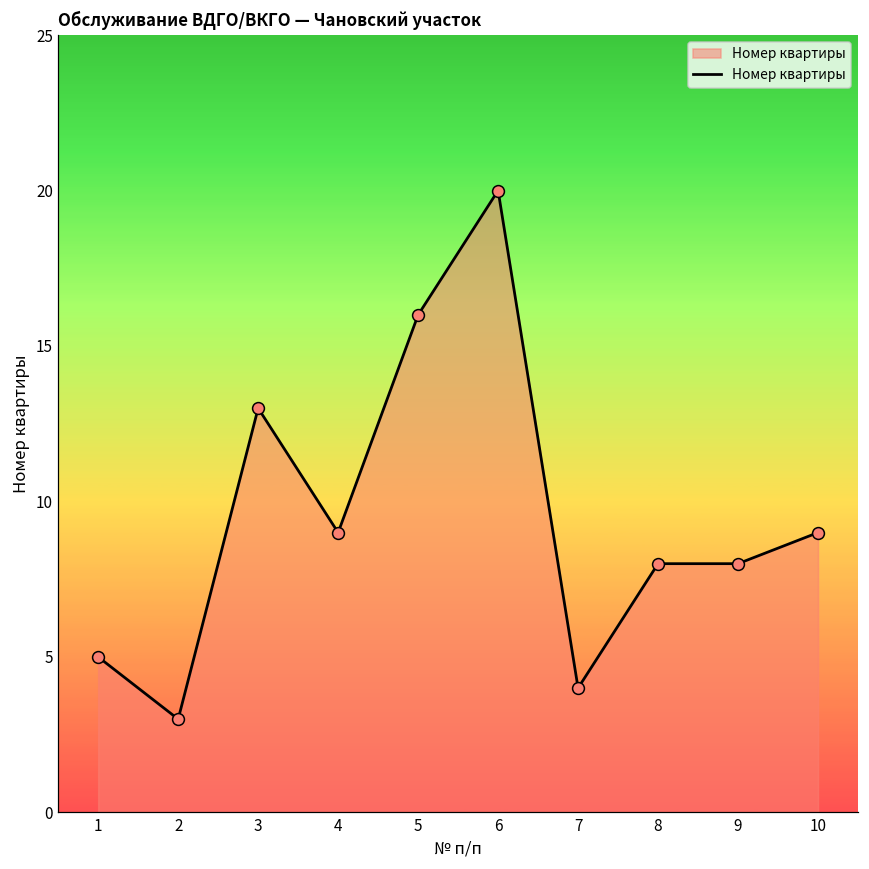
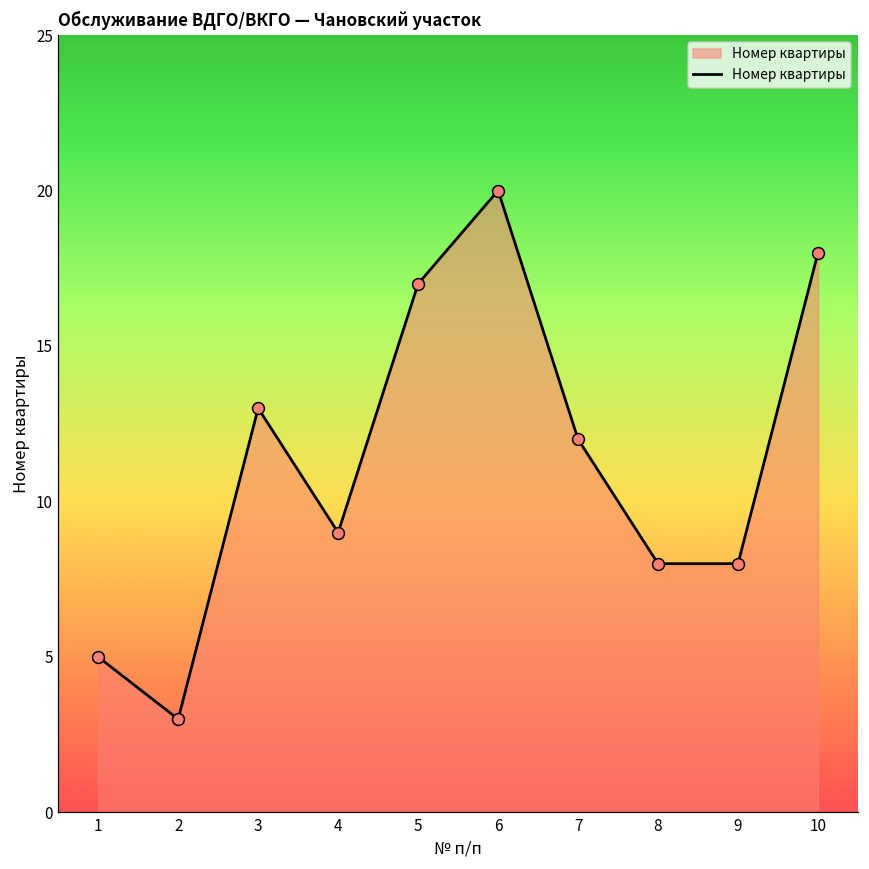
5: 16 -> 17
7: 4 -> 12
10: 9 -> 18
